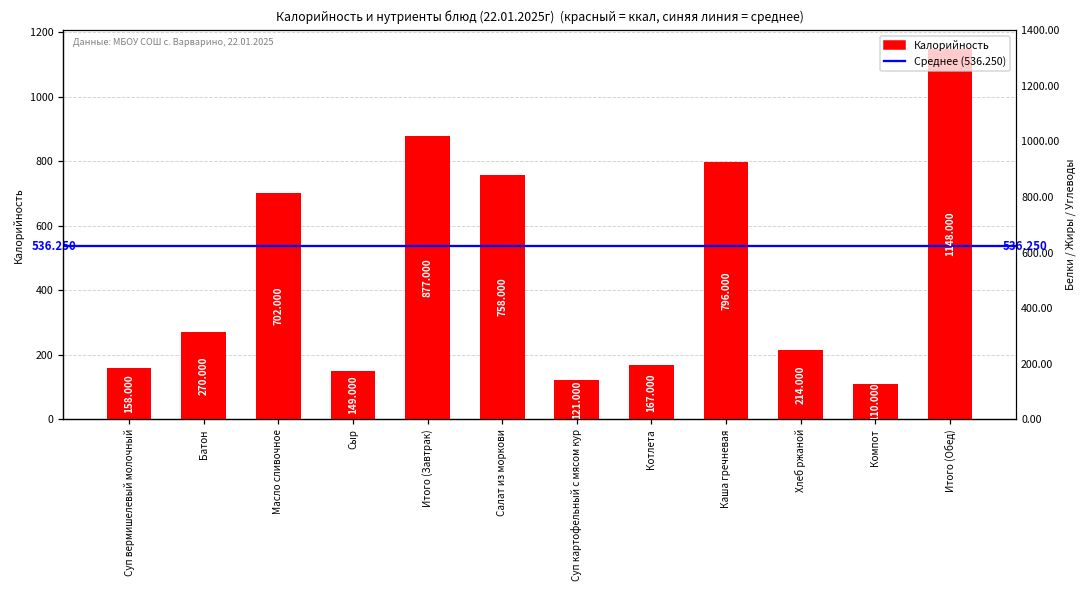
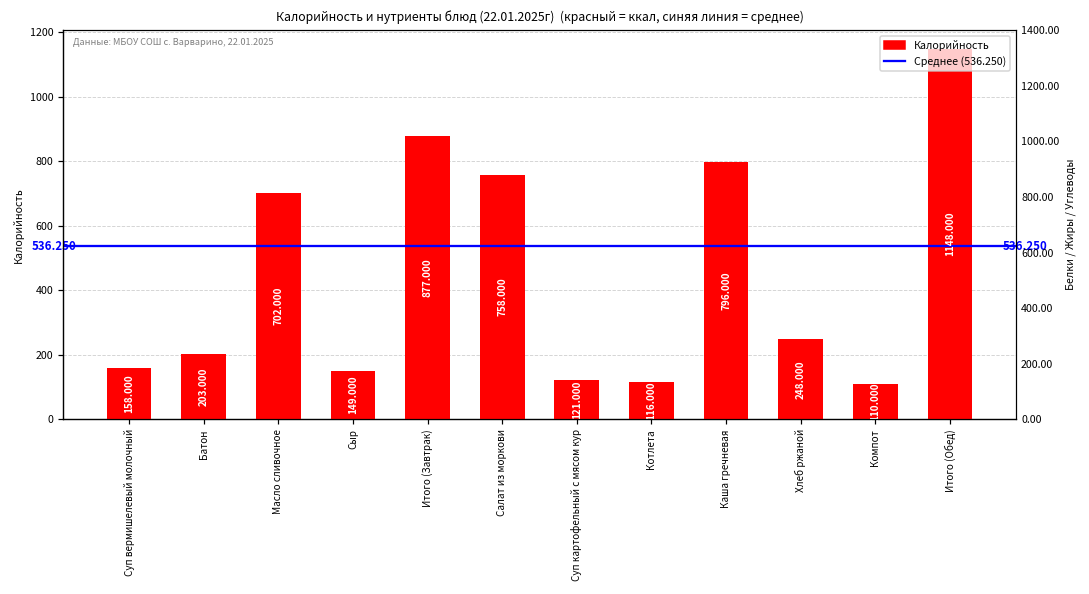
Батон: 270.000 -> 203.000
Котлета: 167.000 -> 116.000
Хлеб ржаной: 214.000 -> 248.000
